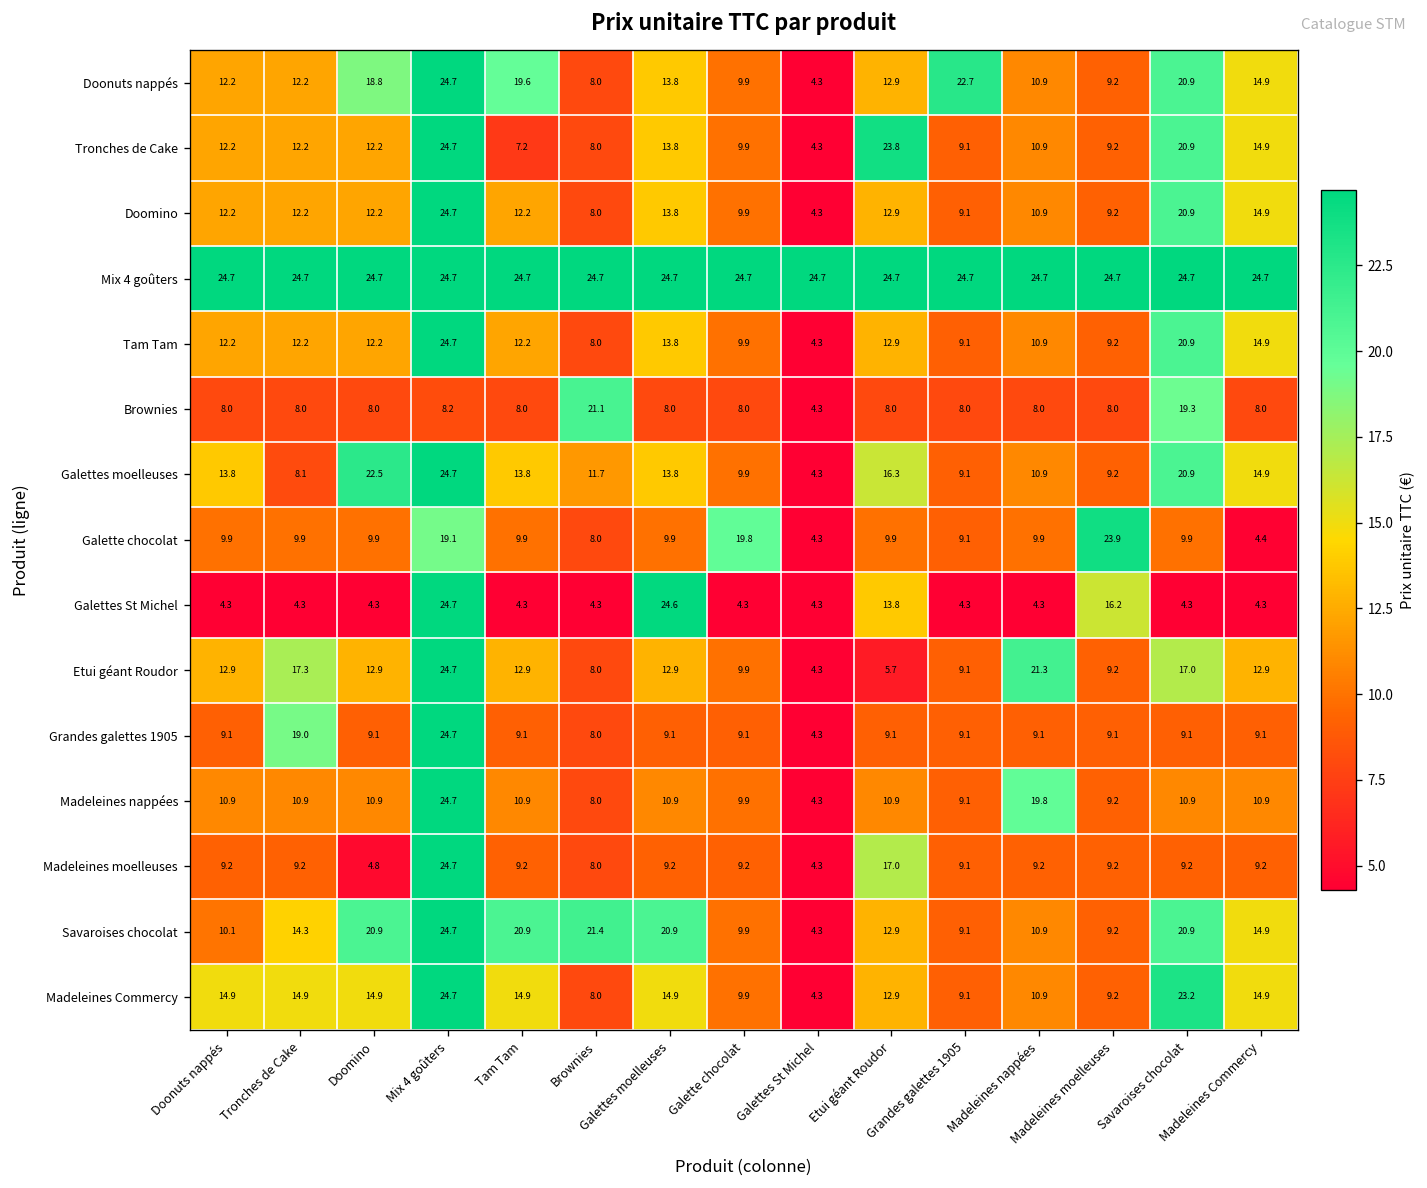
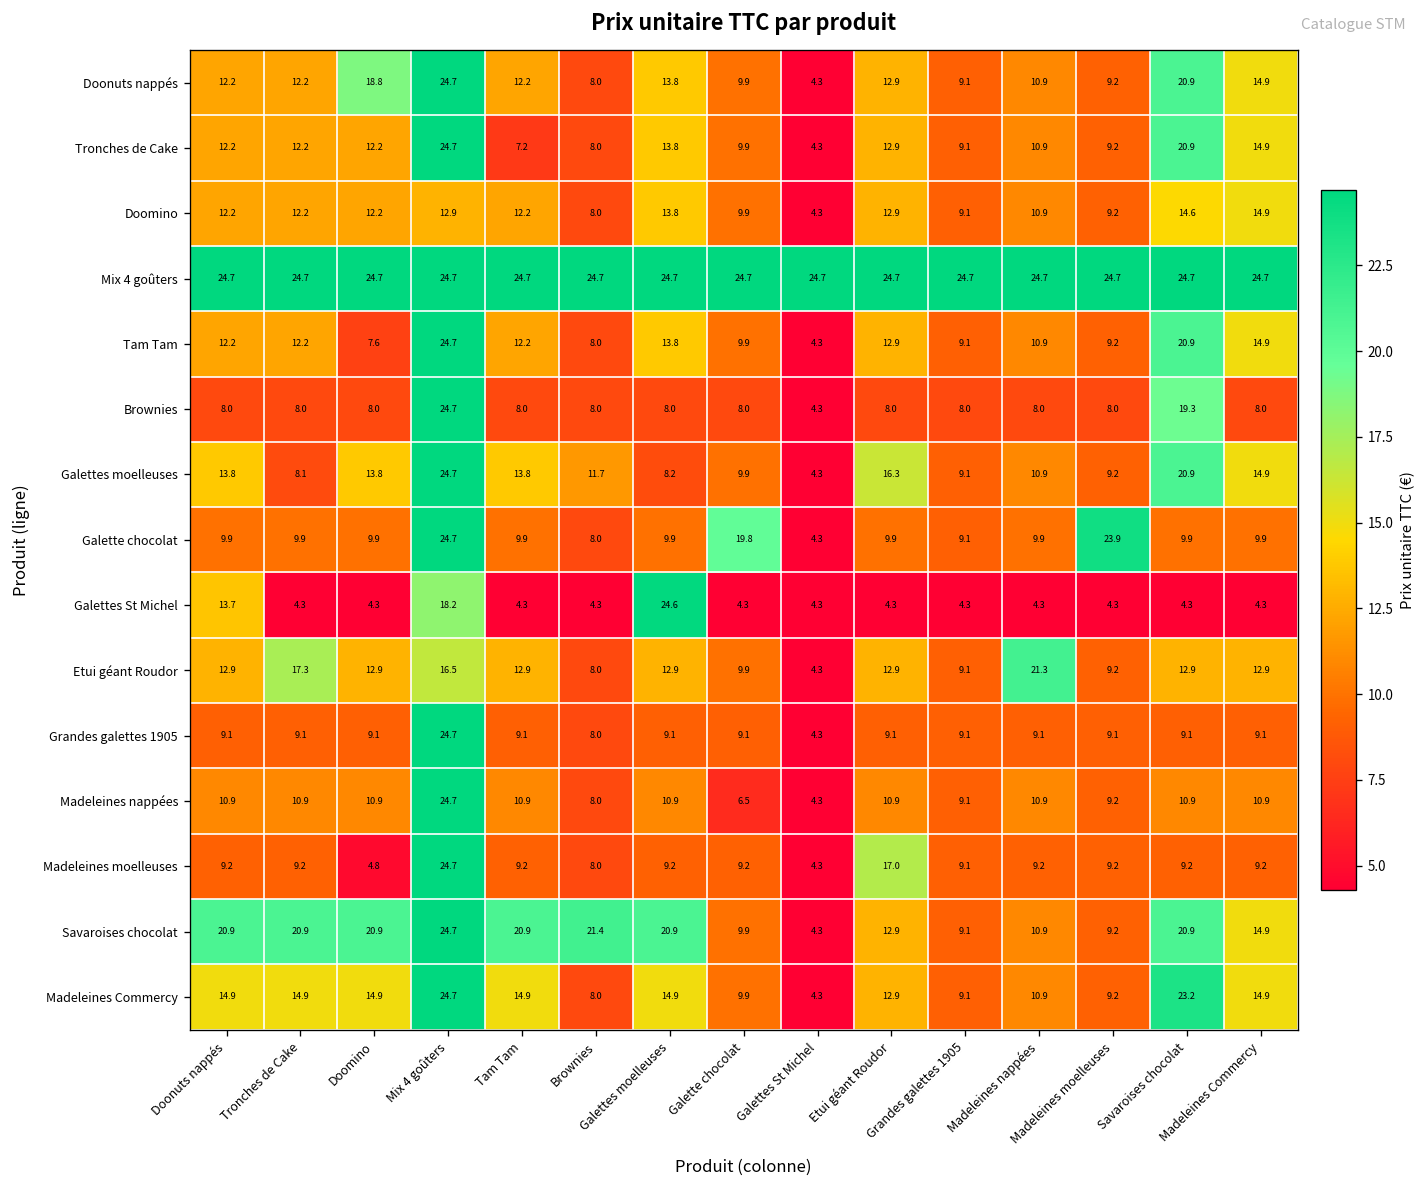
Doonuts nappés, Tam Tam: 19.6 -> 12.2
Doonuts nappés, Grandes galettes 1905: 22.7 -> 9.1
Tronches de Cake, Etui géant Roudor: 23.8 -> 12.9
Doomino, Mix 4 goûters: 24.7 -> 12.9
Doomino, Savaroises chocolat: 20.9 -> 14.6
Tam Tam, Doomino: 12.2 -> 7.6
Brownies, Mix 4 goûters: 8.2 -> 24.7
Brownies, Brownies: 21.1 -> 8.0
Galettes moelleuses, Doomino: 22.5 -> 13.8
Galettes moelleuses, Galettes moelleuses: 13.8 -> 8.2
Galette chocolat, Mix 4 goûters: 19.1 -> 24.7
Galette chocolat, Madeleines Commercy: 4.4 -> 9.9
Galettes St Michel, Doonuts nappés: 4.3 -> 13.7
Galettes St Michel, Mix 4 goûters: 24.7 -> 18.2
Galettes St Michel, Etui géant Roudor: 13.8 -> 4.3
Galettes St Michel, Madeleines moelleuses: 16.2 -> 4.3
Etui géant Roudor, Mix 4 goûters: 24.7 -> 16.5
Etui géant Roudor, Etui géant Roudor: 5.7 -> 12.9
Etui géant Roudor, Savaroises chocolat: 17.0 -> 12.9
Grandes galettes 1905, Tronches de Cake: 19.0 -> 9.1
Madeleines nappées, Galette chocolat: 9.9 -> 6.5
Madeleines nappées, Madeleines nappées: 19.8 -> 10.9
Savaroises chocolat, Doonuts nappés: 10.1 -> 20.9
Savaroises chocolat, Tronches de Cake: 14.3 -> 20.9
